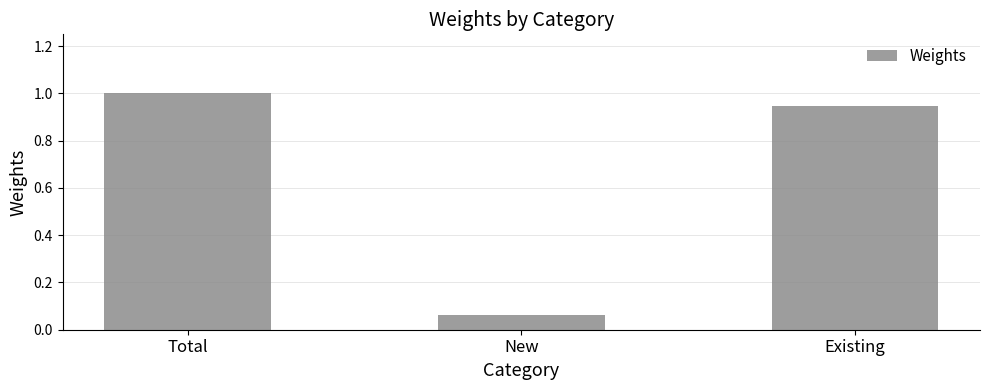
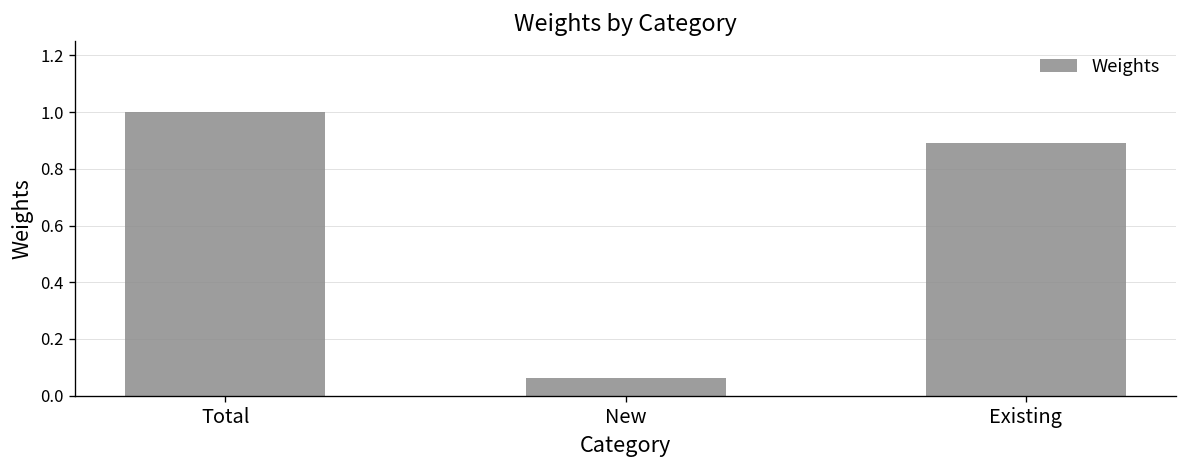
Existing: 0.95 -> 0.89
